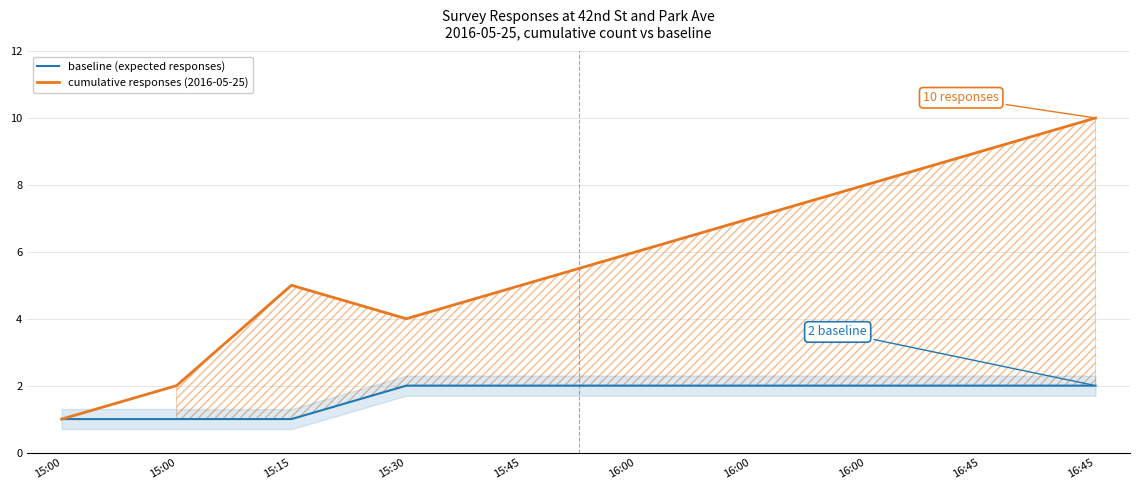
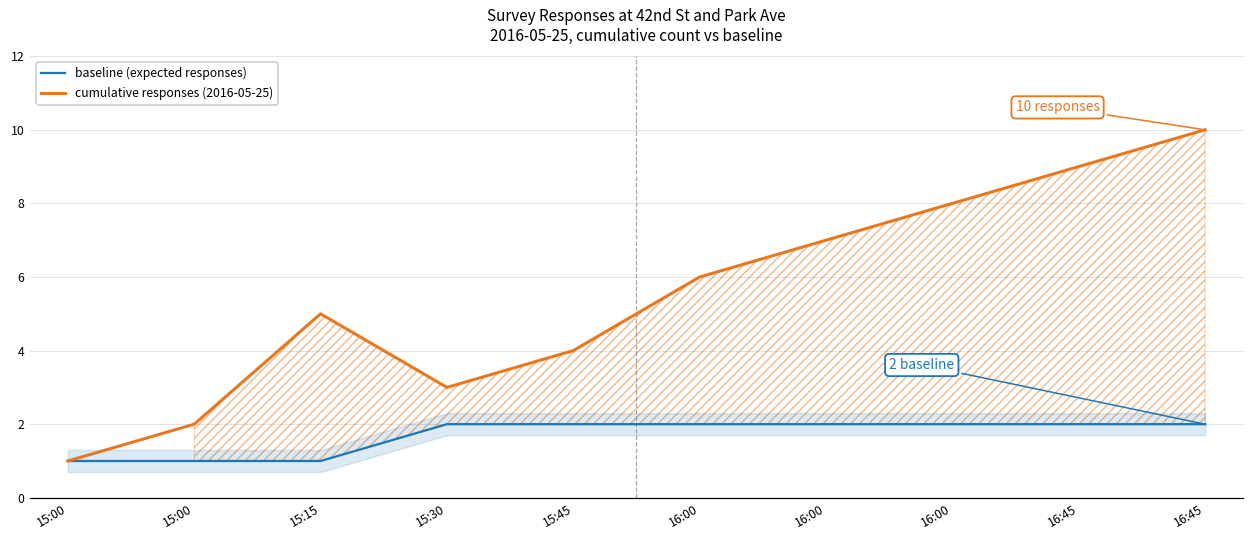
cumulative responses (2016-05-25), 15:30: 4 -> 3
cumulative responses (2016-05-25), 15:45: 5 -> 4
